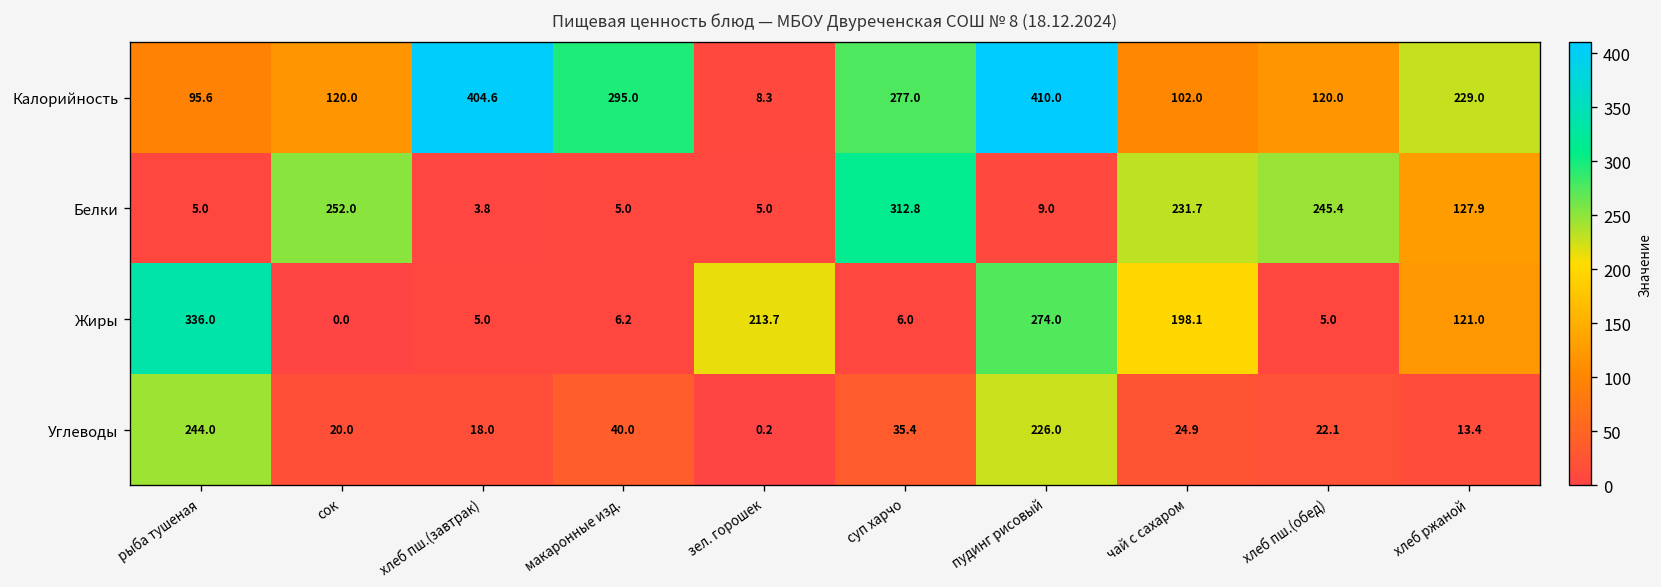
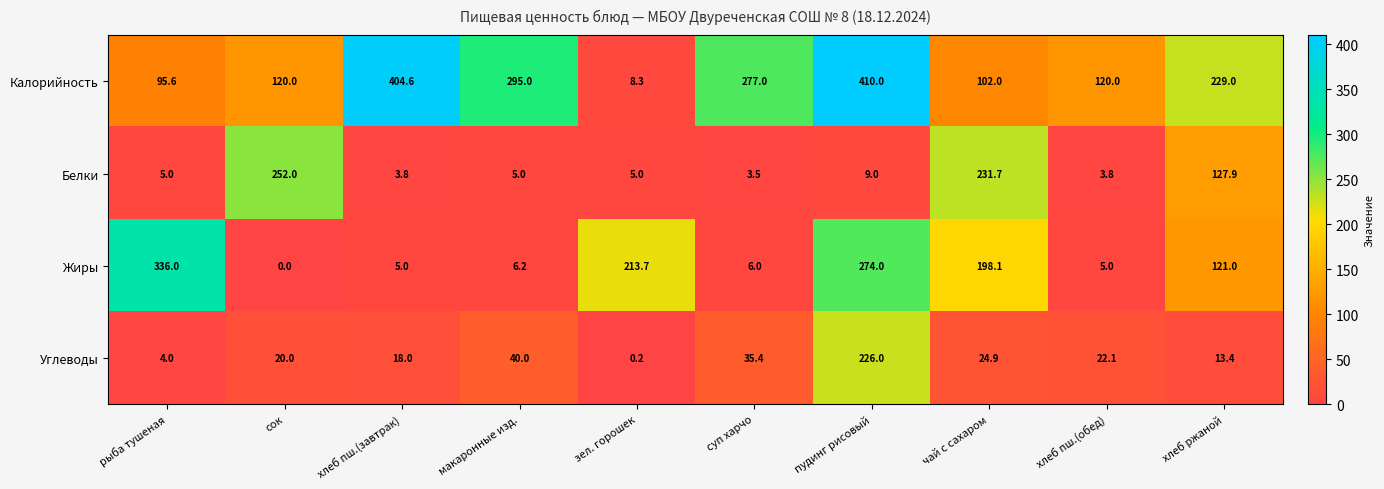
Белки, суп харчо: 312.8 -> 3.5
Белки, хлеб пш.(обед): 245.4 -> 3.8
Углеводы, рыба тушеная: 244.0 -> 4.0
